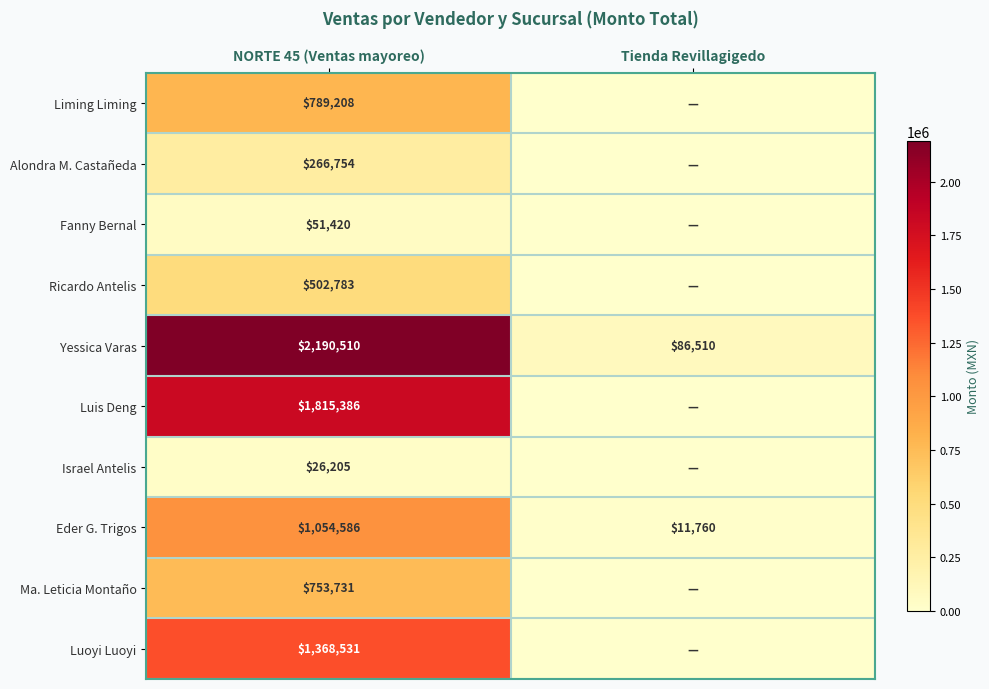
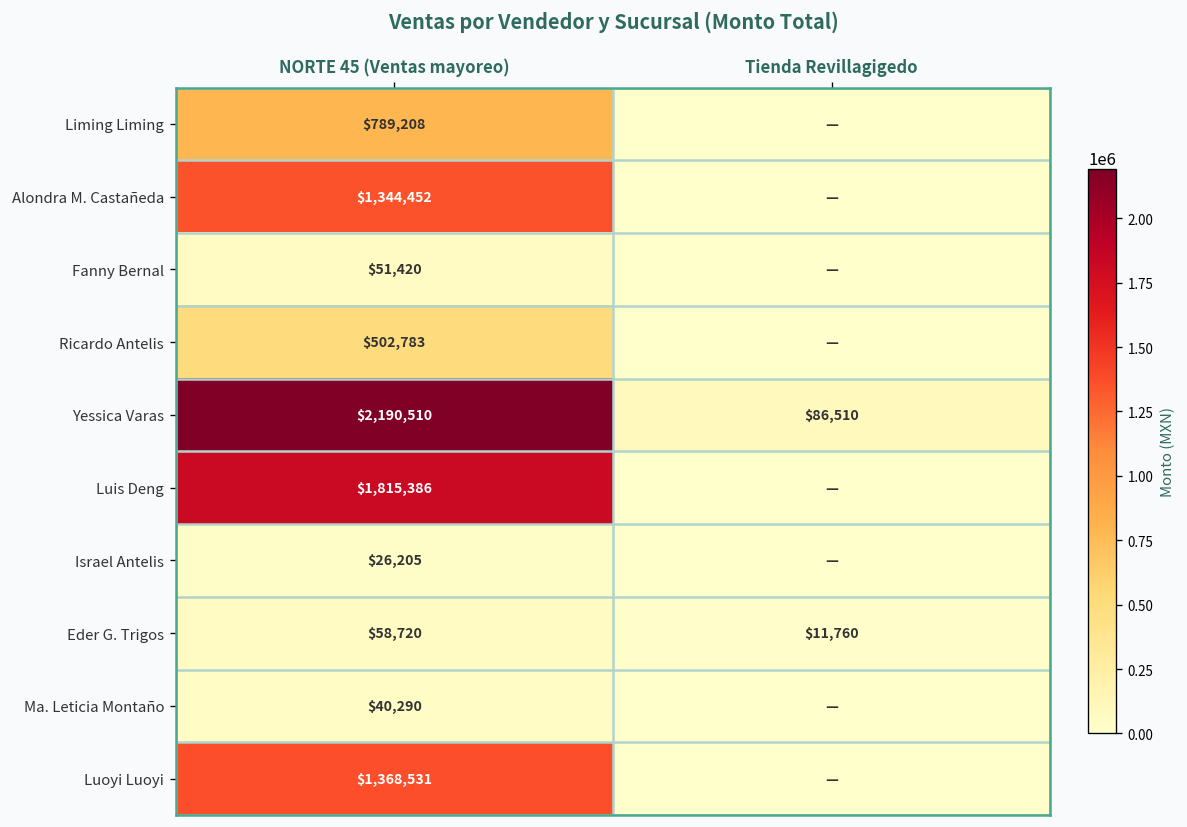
Alondra M. Castañeda, NORTE 45 (Ventas mayoreo): $266,754 -> $1,344,452
Eder G. Trigos, NORTE 45 (Ventas mayoreo): $1,054,586 -> $58,720
Ma. Leticia Montaño, NORTE 45 (Ventas mayoreo): $753,731 -> $40,290
